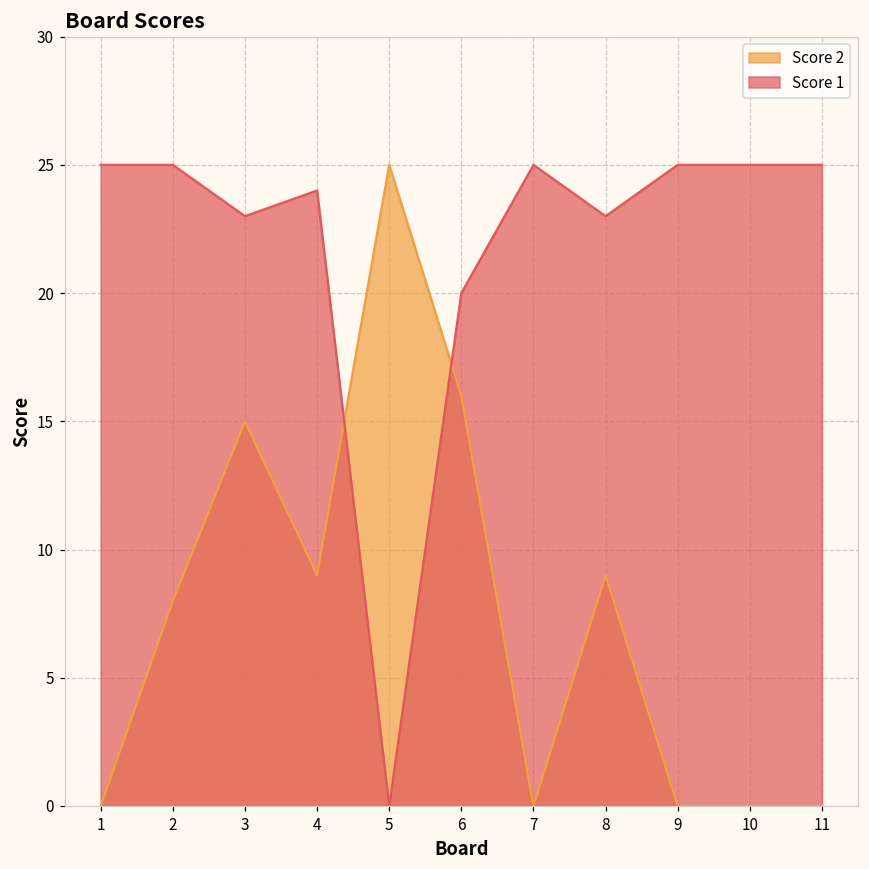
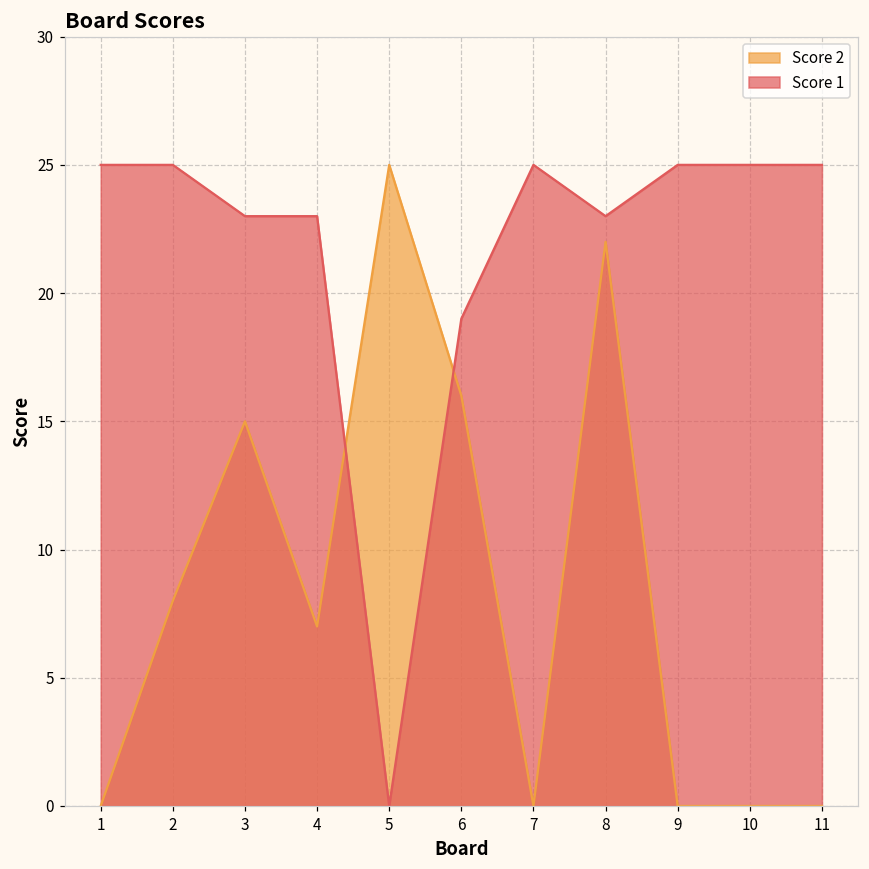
Score 2, 4: 9 -> 7
Score 1, 4: 24 -> 23
Score 1, 6: 20 -> 19
Score 2, 8: 9 -> 22
